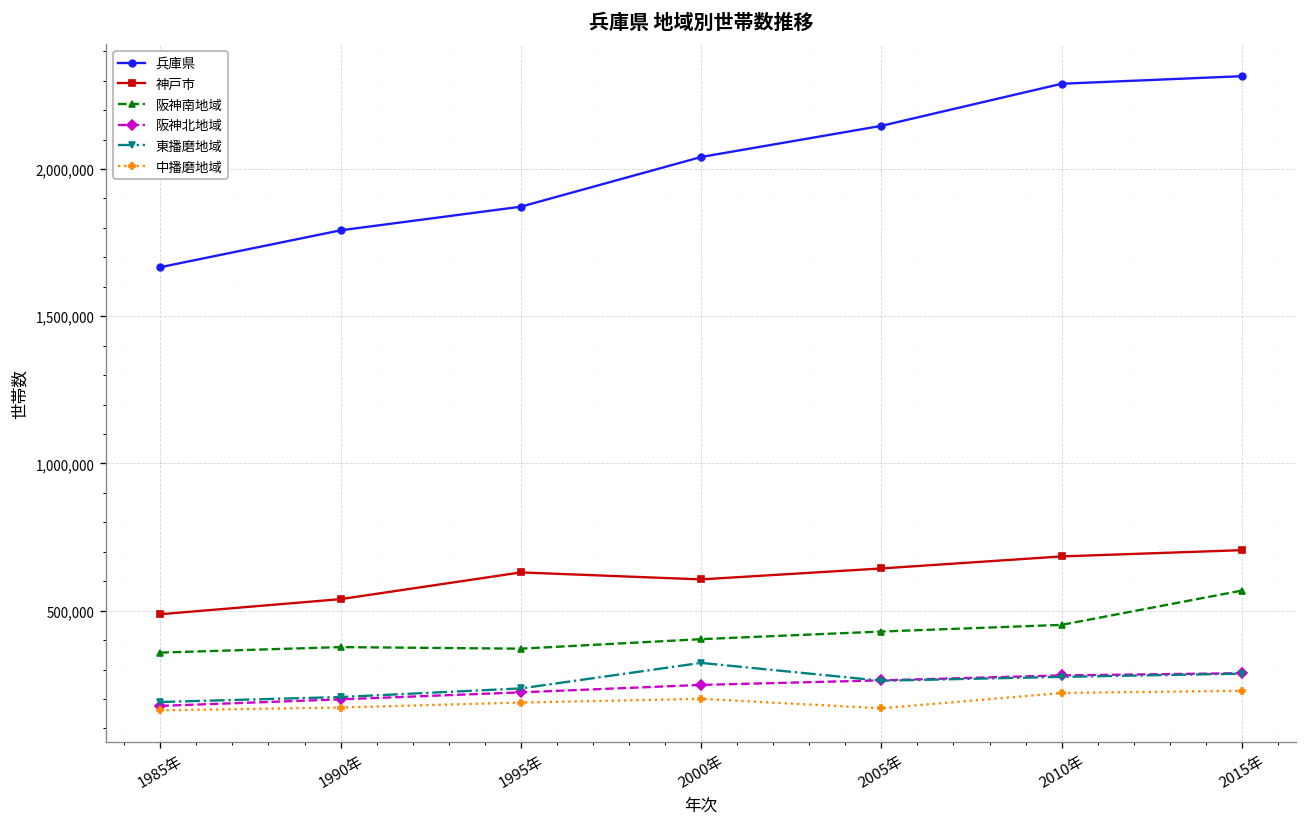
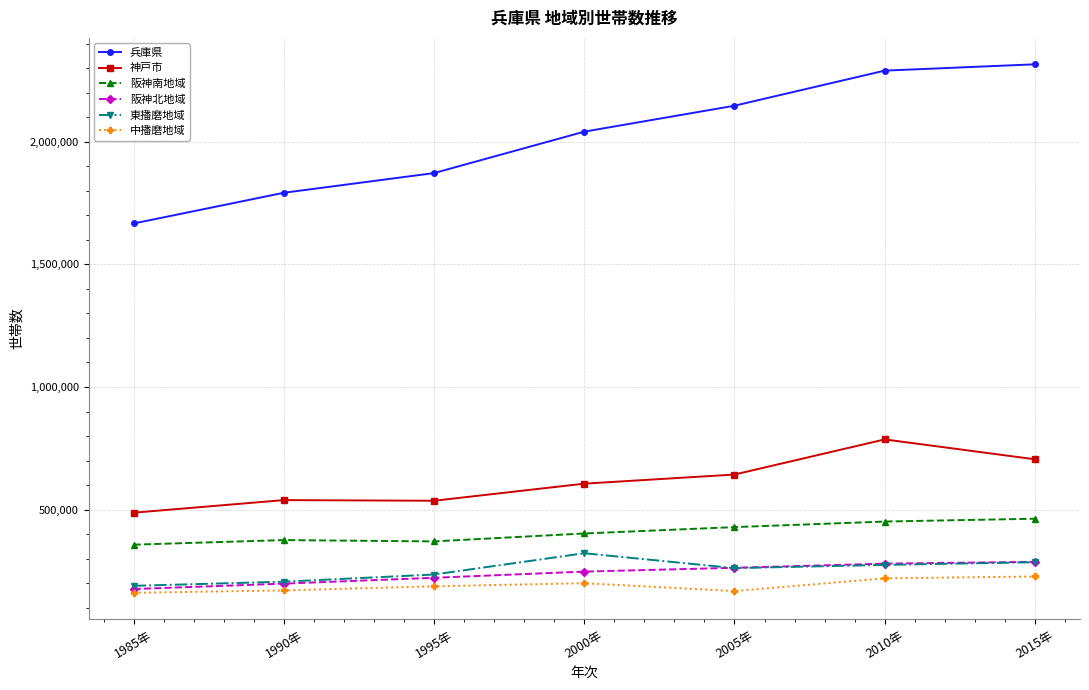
神戸市, 1995年: 630,000 -> 540,000
神戸市, 2010年: 680,000 -> 790,000
阪神南地域, 2015年: 570,000 -> 460,000
